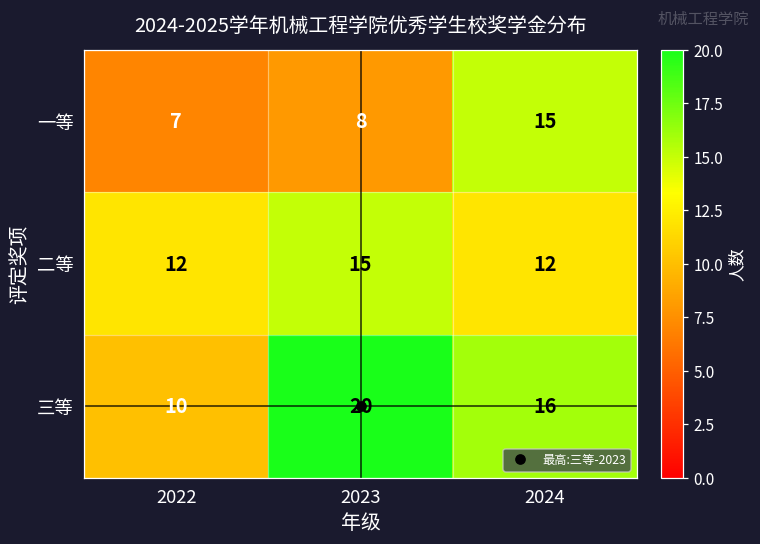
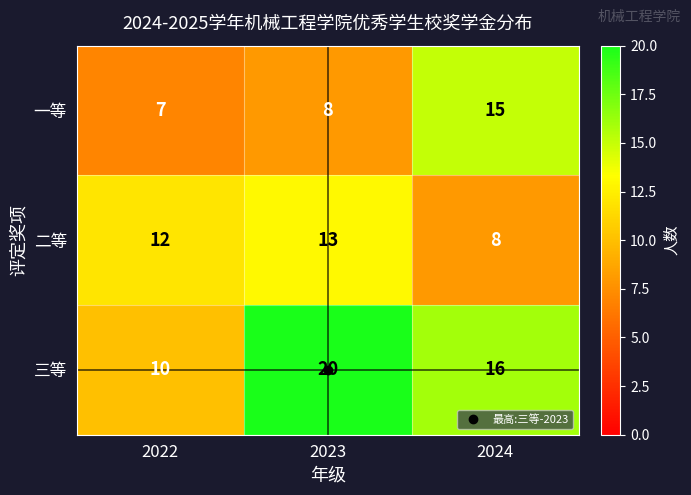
二等, 2023: 15 -> 13
二等, 2024: 12 -> 8
